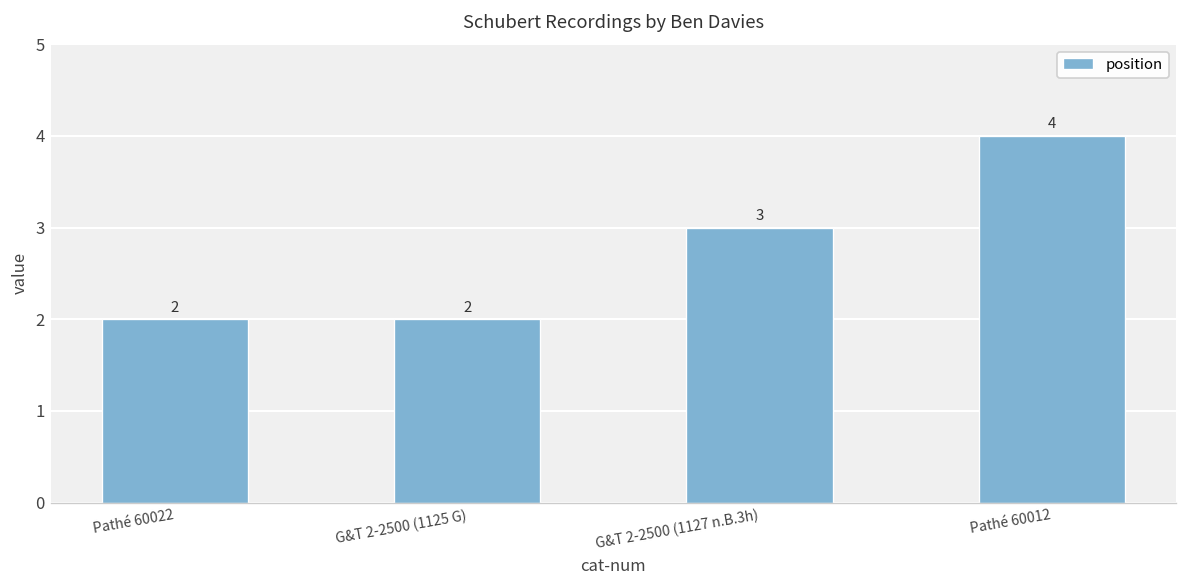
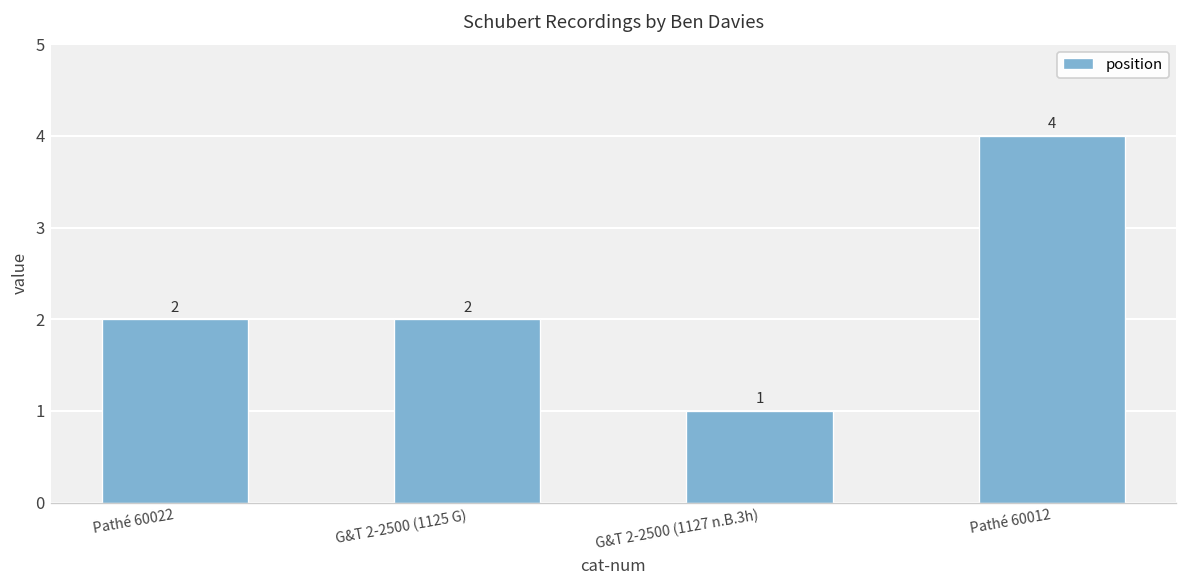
G&T 2-2500 (1127 n.B.3h): 3 -> 1
